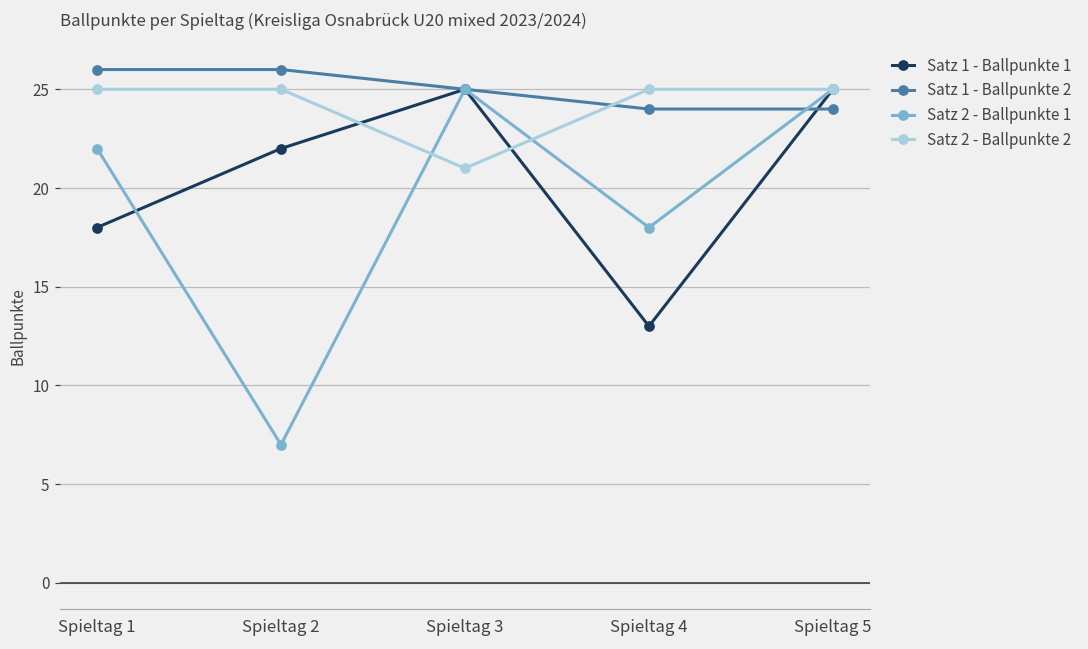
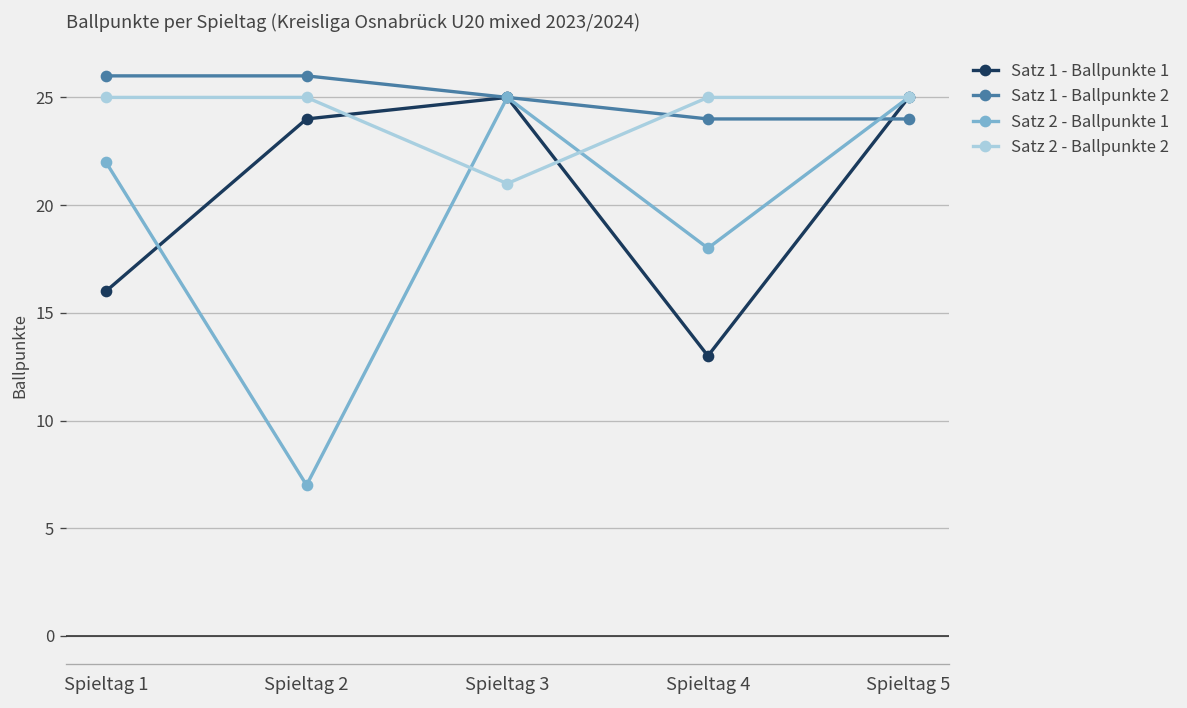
Satz 1 - Ballpunkte 1, Spieltag 1: 18 -> 16
Satz 1 - Ballpunkte 1, Spieltag 2: 22 -> 24
